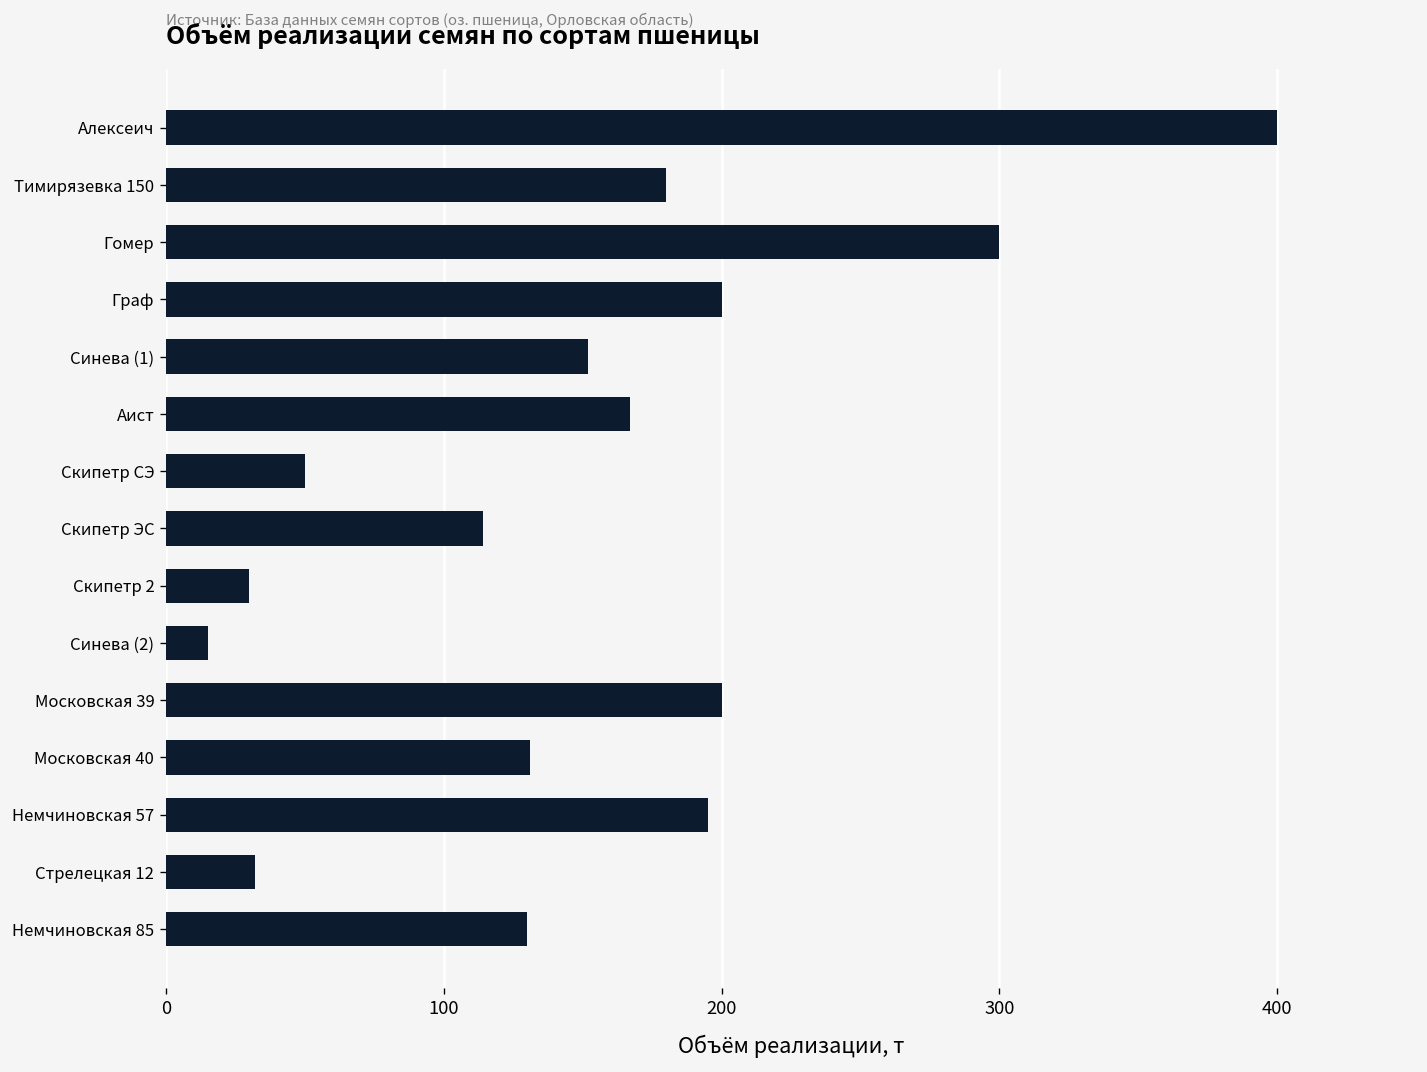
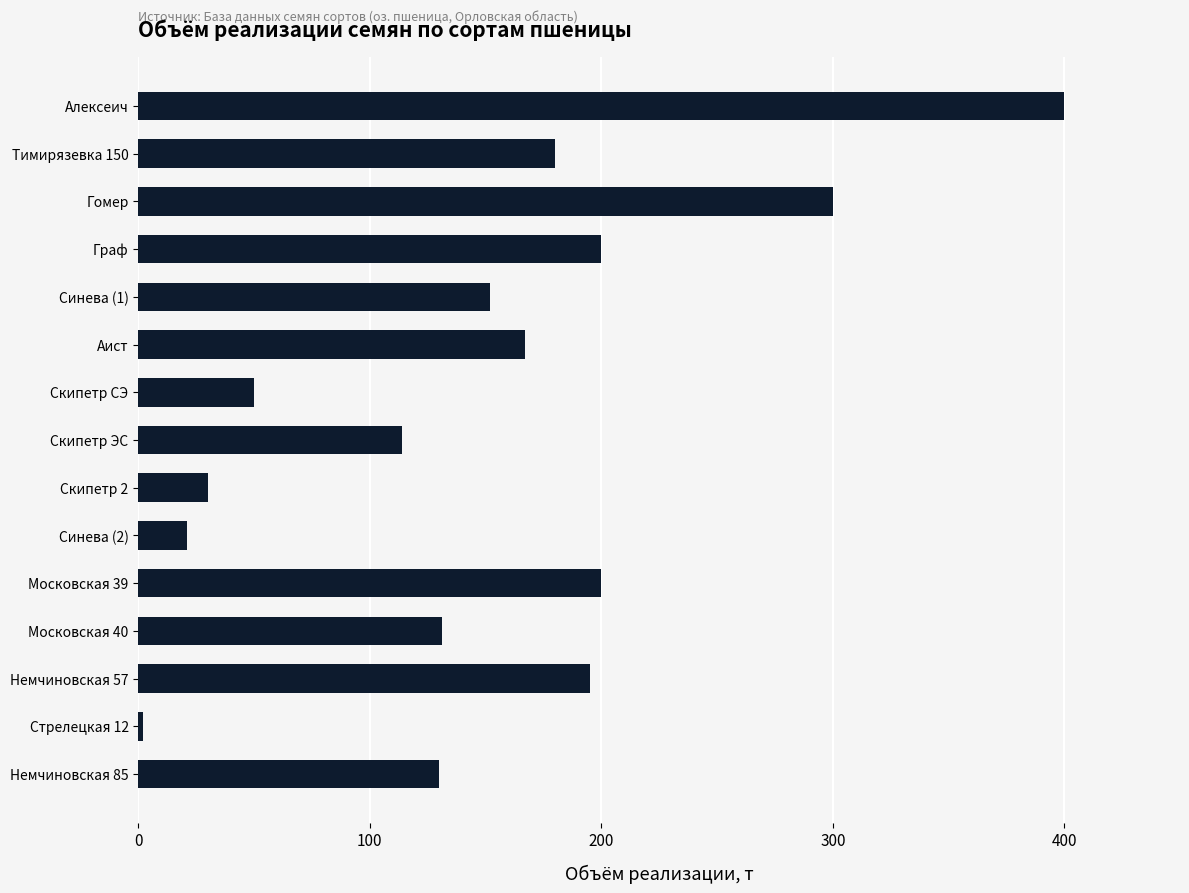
Синева (2): 15 -> 21
Стрелецкая 12: 32 -> 2
